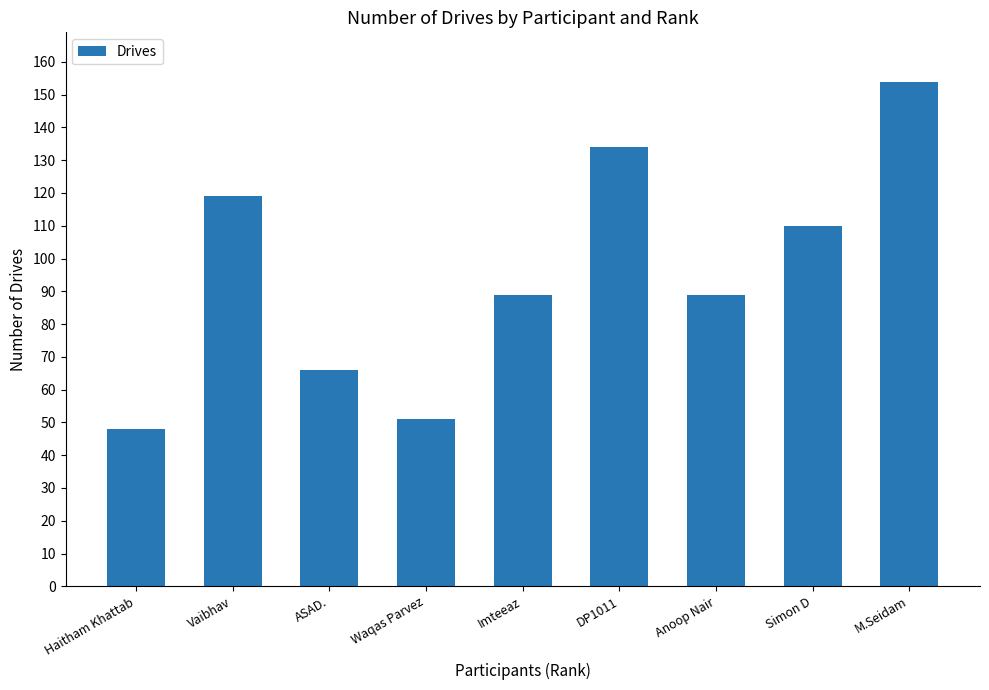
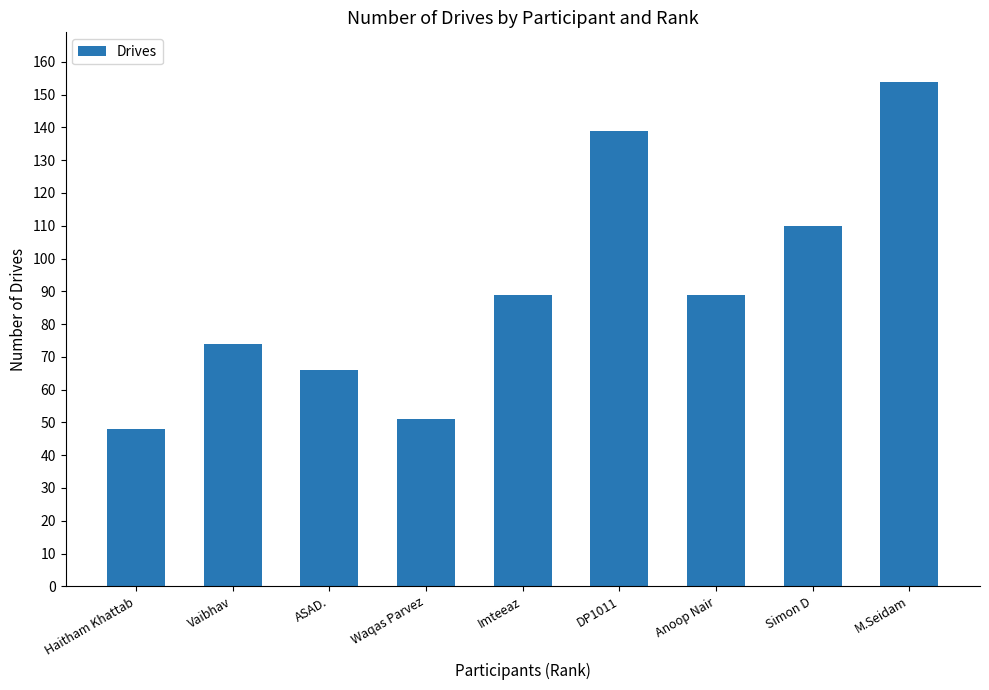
Vaibhav: 119 -> 74
DP1011: 134 -> 139
